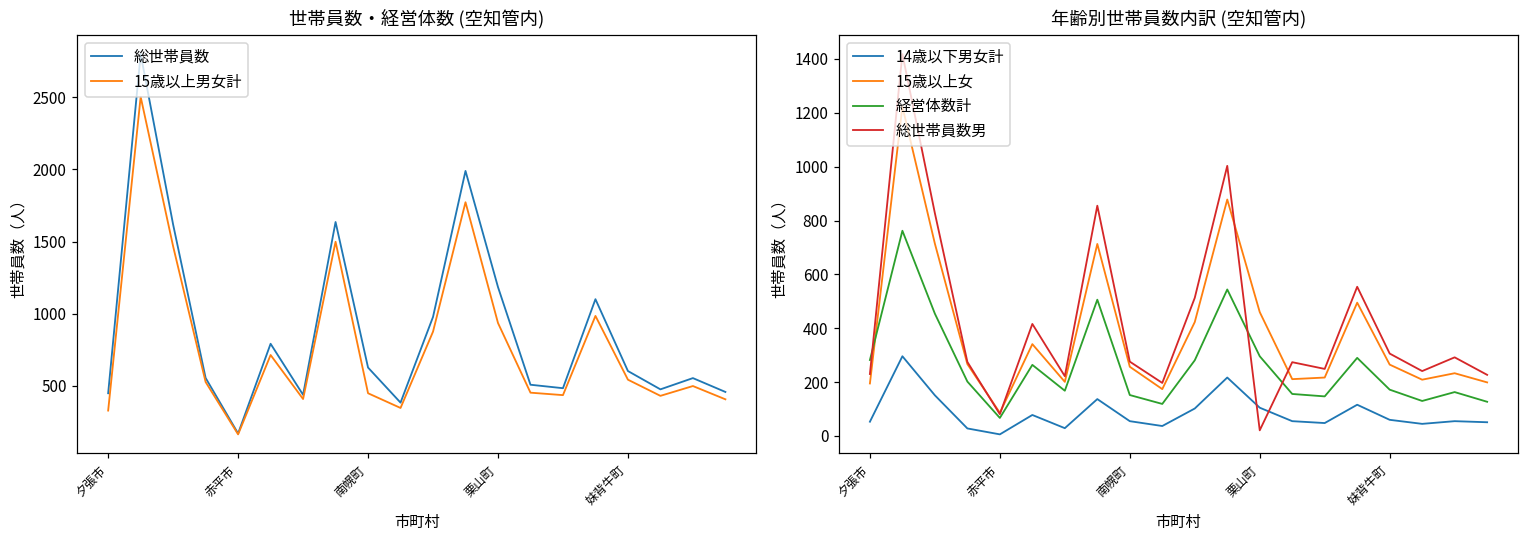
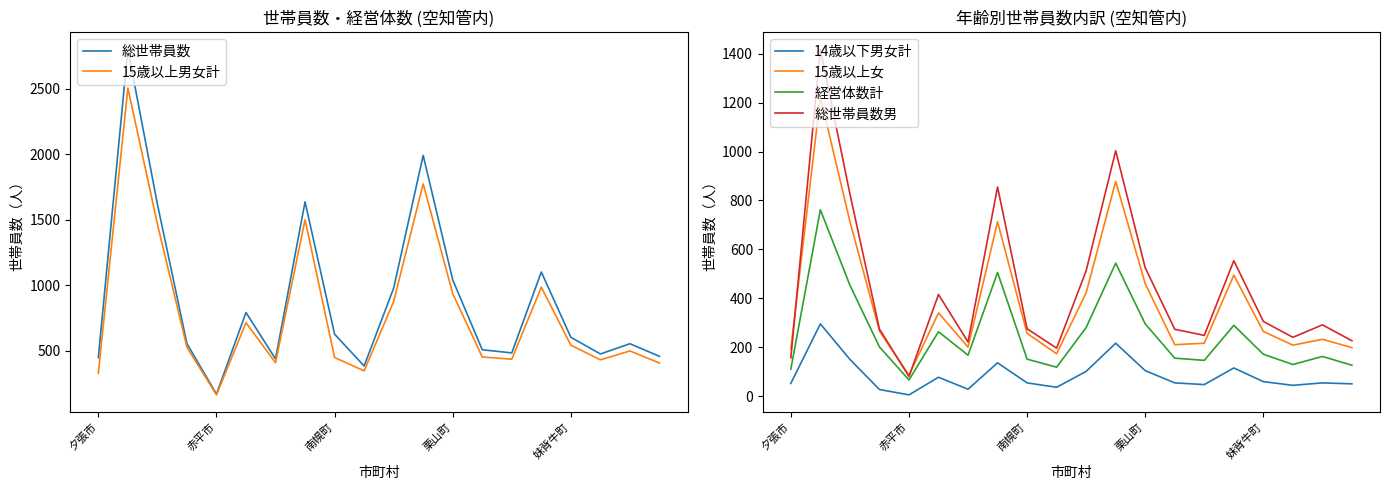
世帯員数・経営体数 (空知管内), 総世帯員数, 栗山町: 1190 -> 1040
年齢別世帯員数内訳 (空知管内), 経営体数計, 夕張市: 280 -> 110
年齢別世帯員数内訳 (空知管内), 総世帯員数男, 夕張市: 230 -> 160
年齢別世帯員数内訳 (空知管内), 総世帯員数男, 栗山町: 20 -> 530
